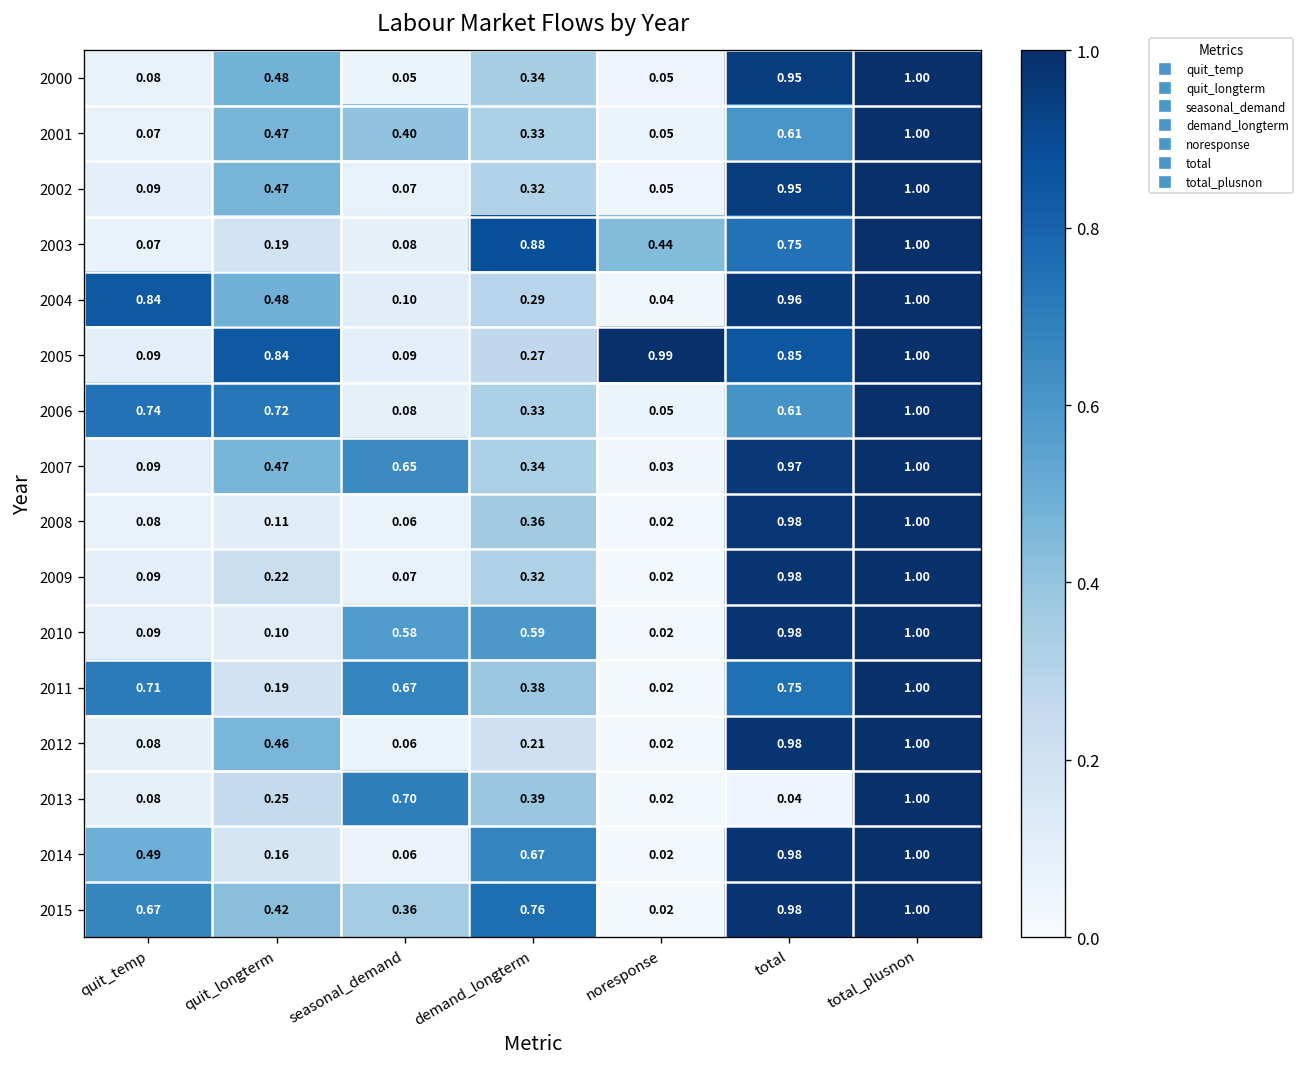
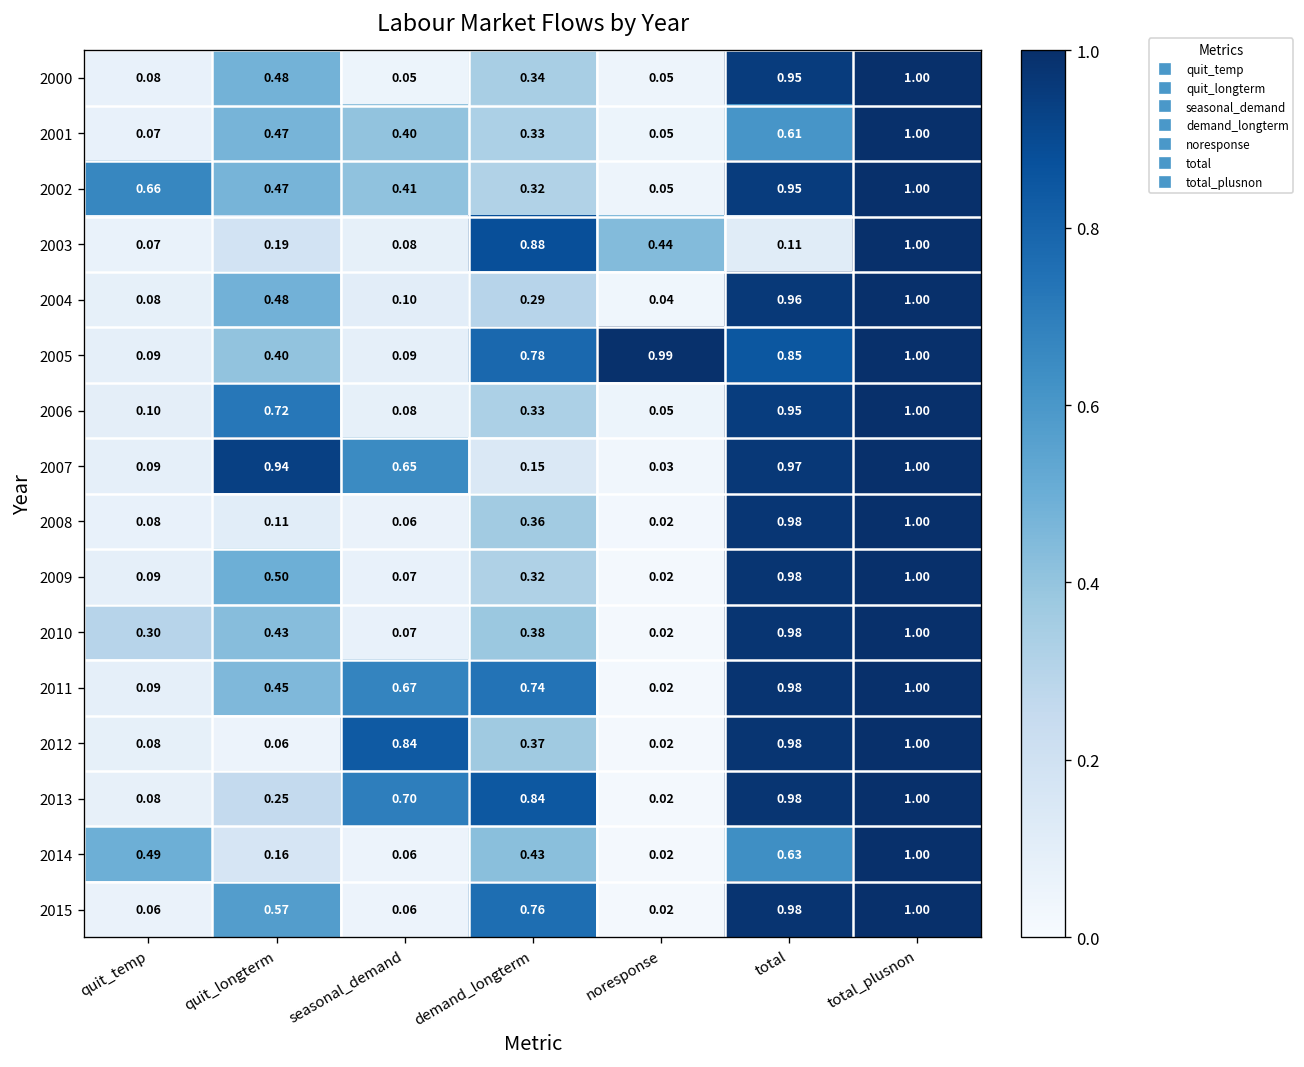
2002, quit_temp: 0.09 -> 0.66
2002, seasonal_demand: 0.07 -> 0.41
2003, total: 0.75 -> 0.11
2004, quit_temp: 0.84 -> 0.08
2005, quit_longterm: 0.84 -> 0.40
2005, demand_longterm: 0.27 -> 0.78
2006, quit_temp: 0.74 -> 0.10
2006, total: 0.61 -> 0.95
2007, quit_longterm: 0.47 -> 0.94
2007, demand_longterm: 0.34 -> 0.15
2009, quit_longterm: 0.22 -> 0.50
2010, quit_temp: 0.09 -> 0.30
2010, quit_longterm: 0.10 -> 0.43
2010, seasonal_demand: 0.58 -> 0.07
2010, demand_longterm: 0.59 -> 0.38
2011, quit_temp: 0.71 -> 0.09
2011, quit_longterm: 0.19 -> 0.45
2011, demand_longterm: 0.38 -> 0.74
2011, total: 0.75 -> 0.98
2012, quit_longterm: 0.46 -> 0.06
2012, seasonal_demand: 0.06 -> 0.84
2012, demand_longterm: 0.21 -> 0.37
2013, demand_longterm: 0.39 -> 0.84
2013, total: 0.04 -> 0.98
2014, demand_longterm: 0.67 -> 0.43
2014, total: 0.98 -> 0.63
2015, quit_temp: 0.67 -> 0.06
2015, quit_longterm: 0.42 -> 0.57
2015, seasonal_demand: 0.36 -> 0.06
